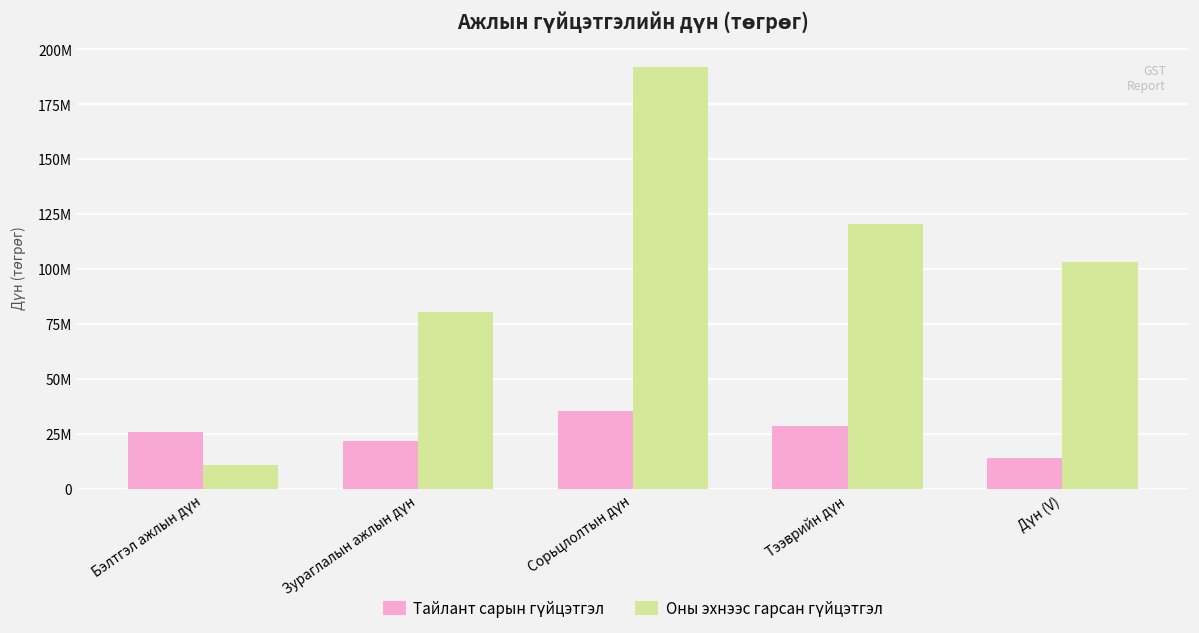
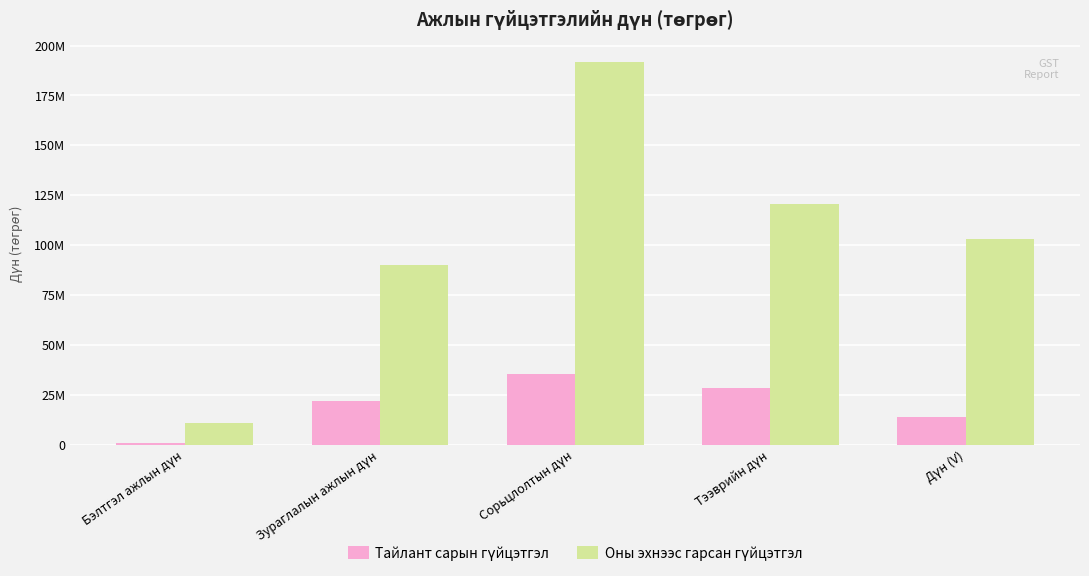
Тайлант сарын гүйцэтгэл, Бэлтгэл ажлын дүн: 26000000 -> 1000000
Оны эхнээс гарсан гүйцэтгэл, Зураглалын ажлын дүн: 80000000 -> 90000000
